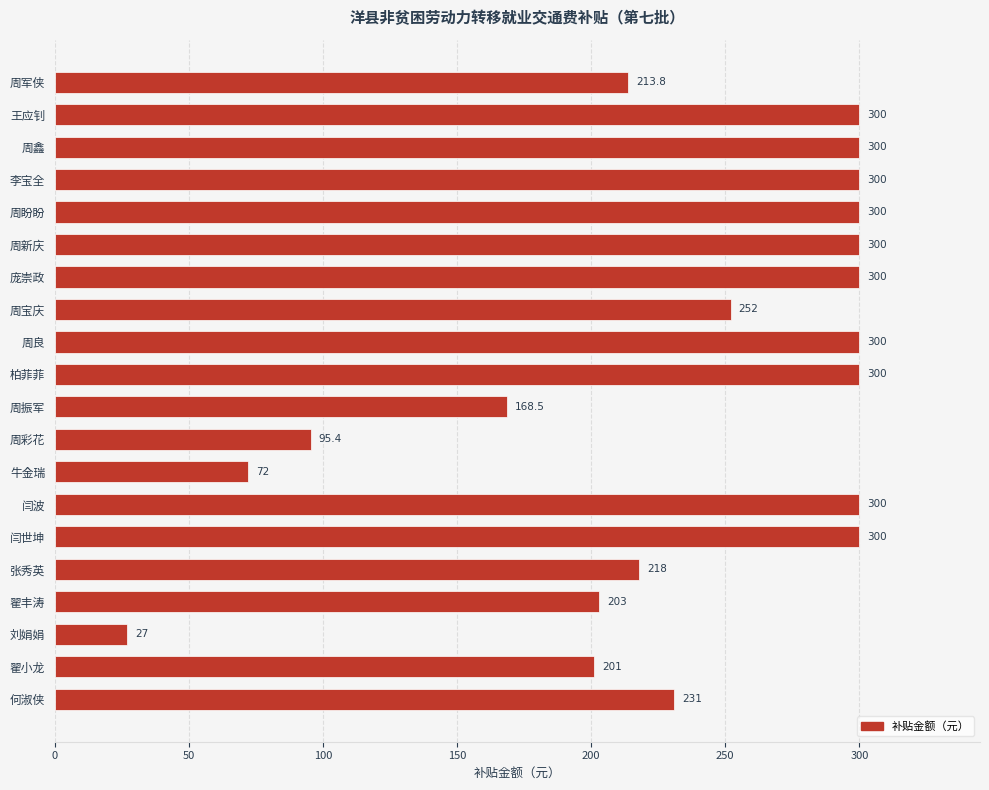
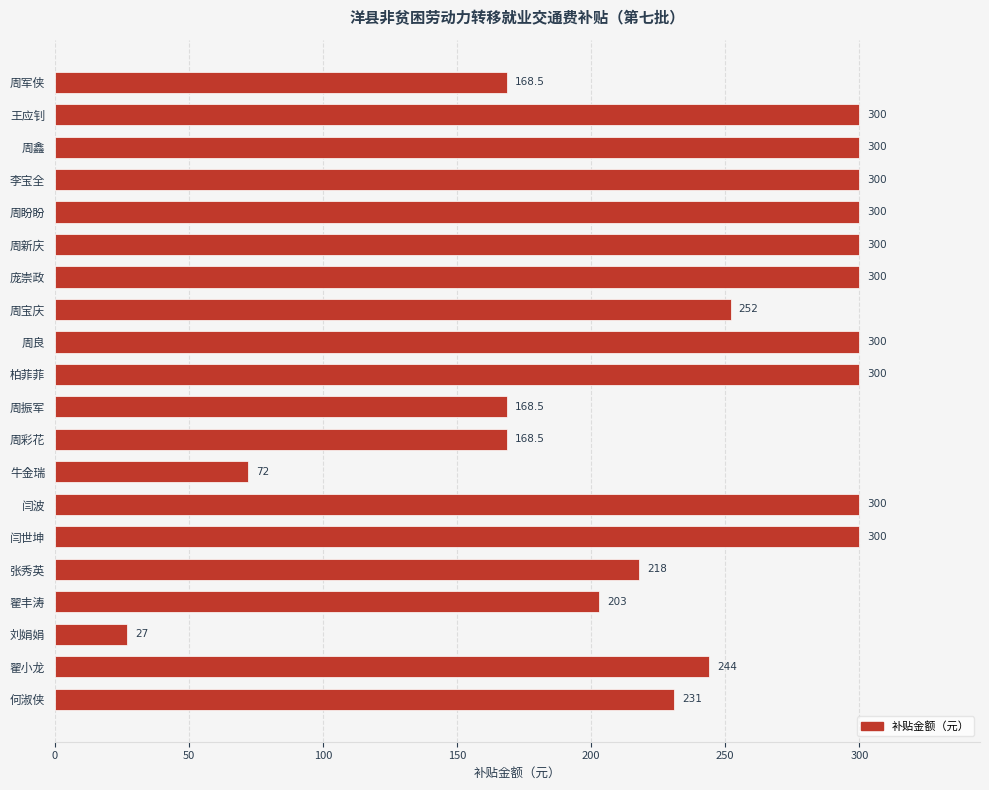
周军侠: 213.8 -> 168.5
周彩花: 95.4 -> 168.5
翟小龙: 201 -> 244
